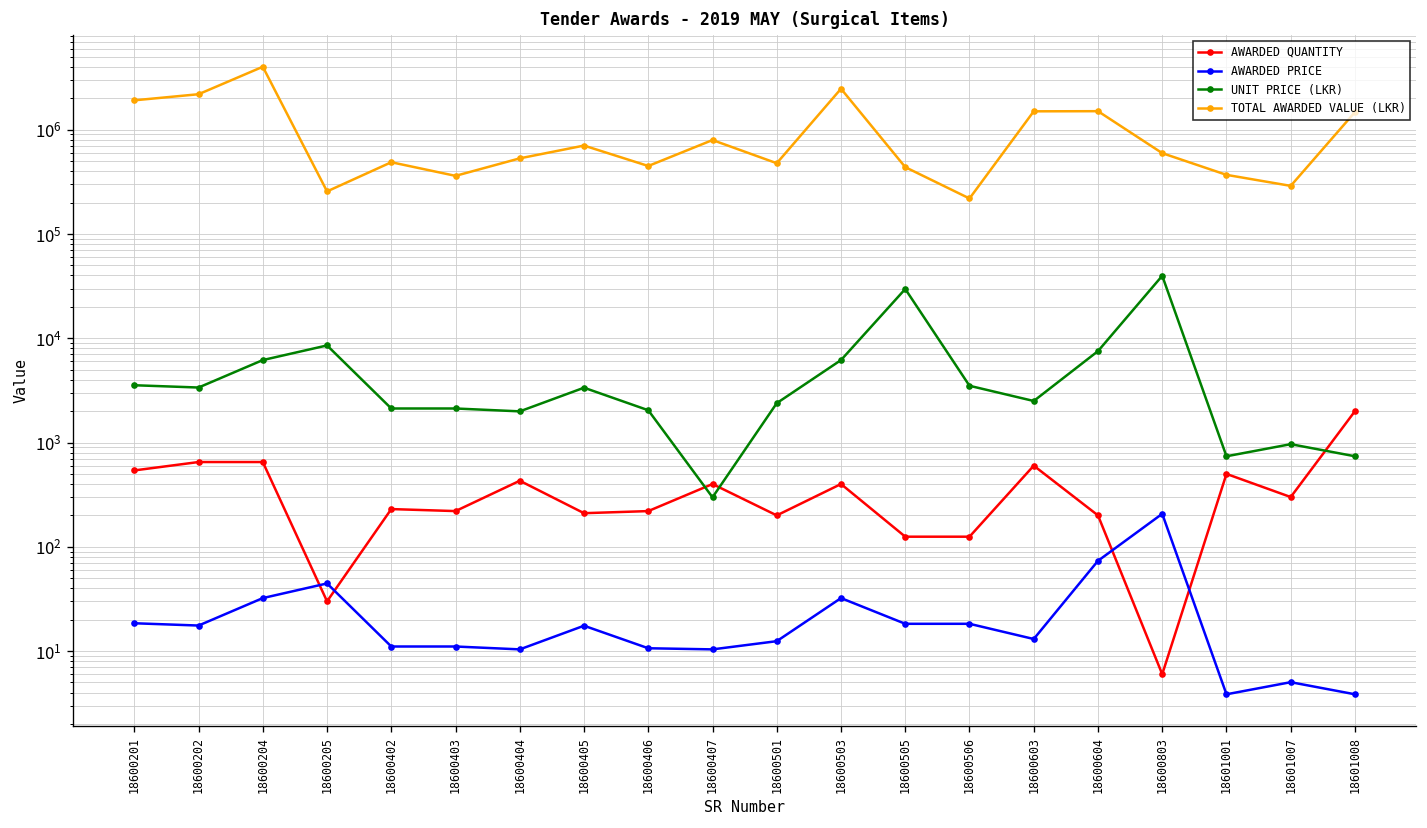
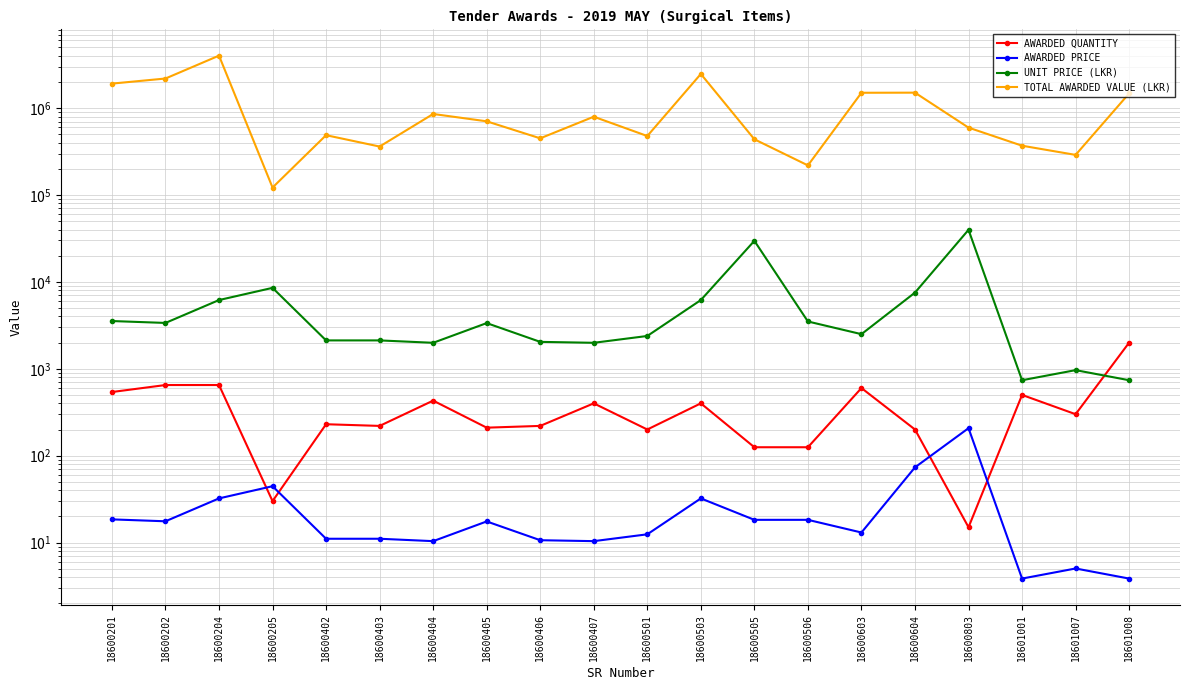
TOTAL AWARDED VALUE (LKR), 18600205: 260000 -> 120000
TOTAL AWARDED VALUE (LKR), 18600404: 500000 -> 900000
UNIT PRICE (LKR), 18600407: 300 -> 2000
AWARDED QUANTITY, 18600803: 6 -> 15
